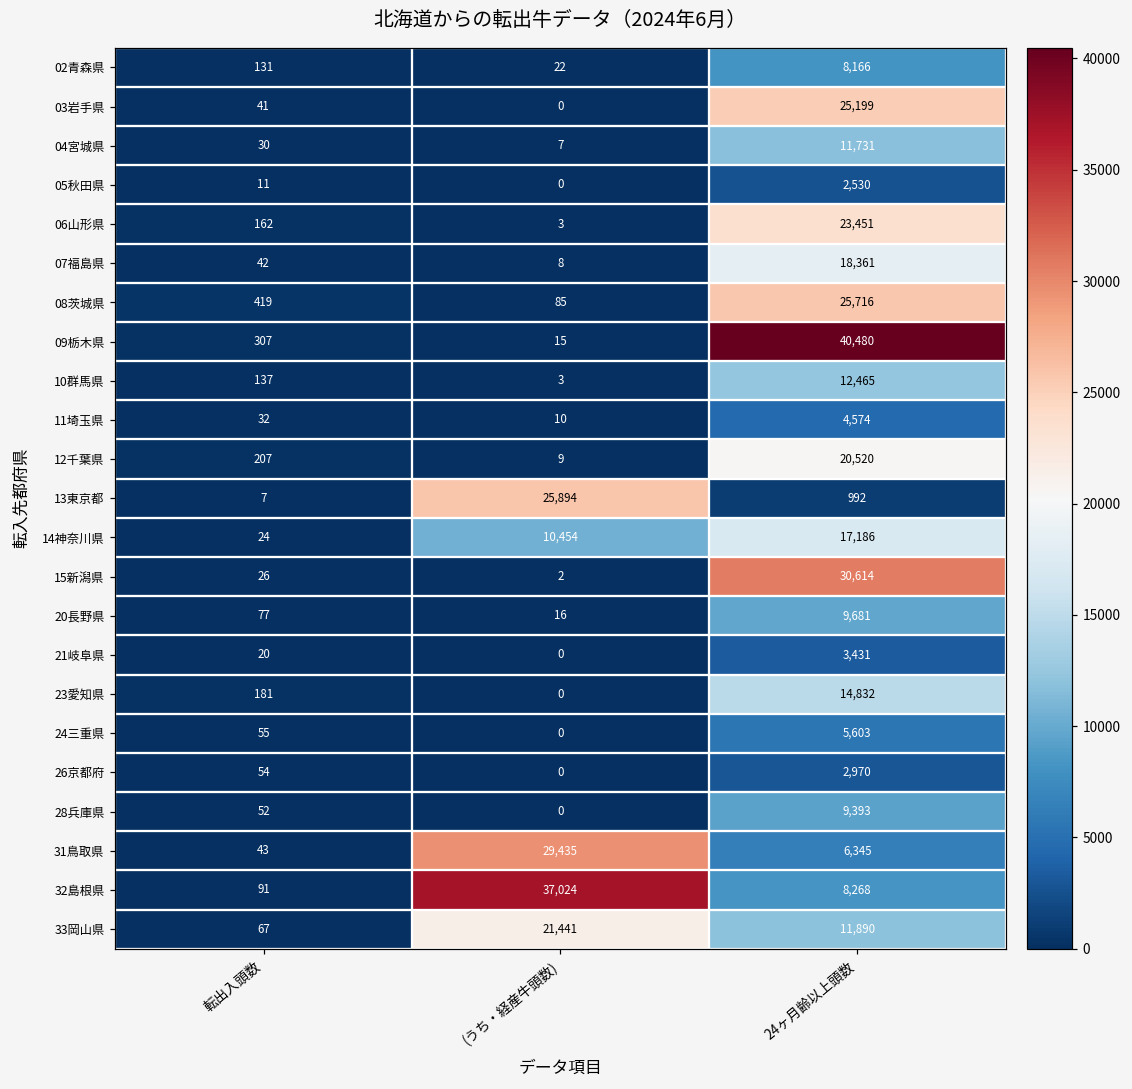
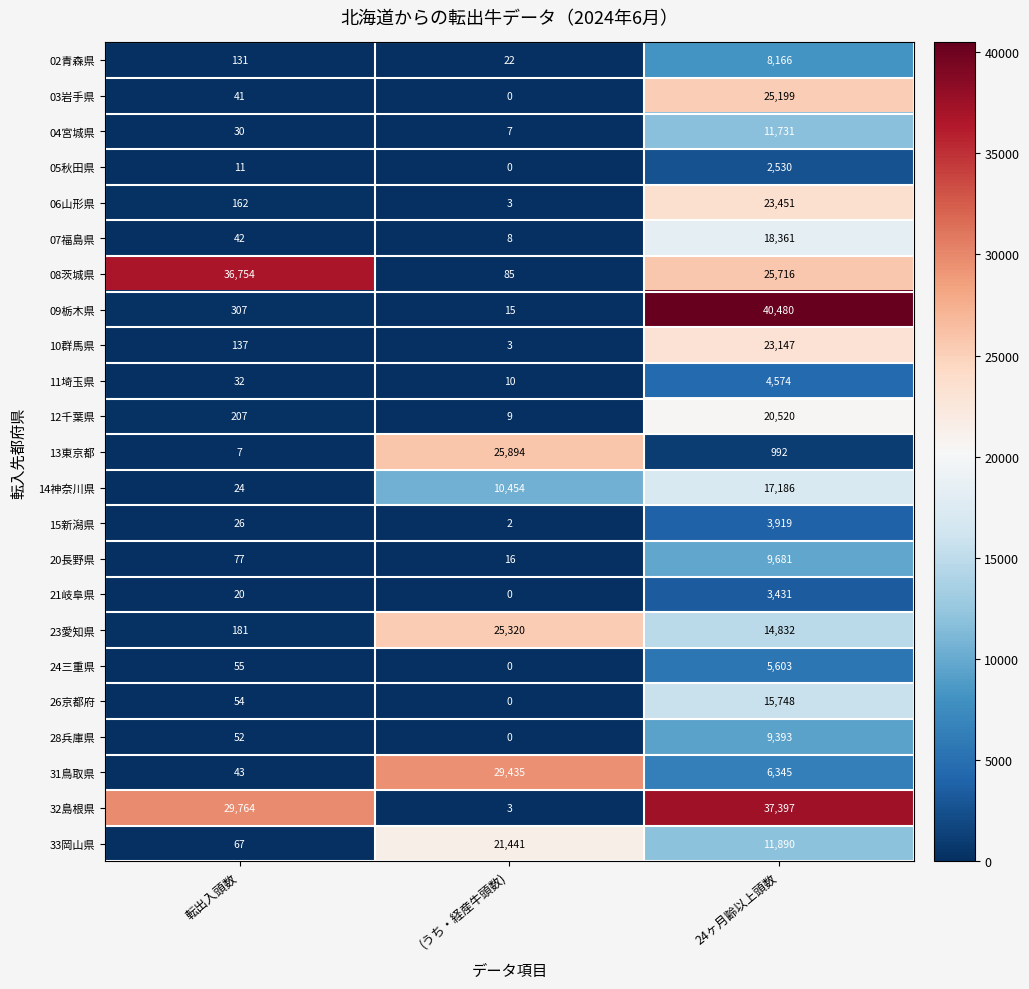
08茨城県, 転出入頭数: 419 -> 36,754
10群馬県, 24ヶ月齢以上頭数: 12,465 -> 23,147
15新潟県, 24ヶ月齢以上頭数: 30,614 -> 3,919
23愛知県, (うち・経産牛頭数): 0 -> 25,320
26京都府, 24ヶ月齢以上頭数: 2,970 -> 15,748
32島根県, 転出入頭数: 91 -> 29,764
32島根県, (うち・経産牛頭数): 37,024 -> 3
32島根県, 24ヶ月齢以上頭数: 8,268 -> 37,397
